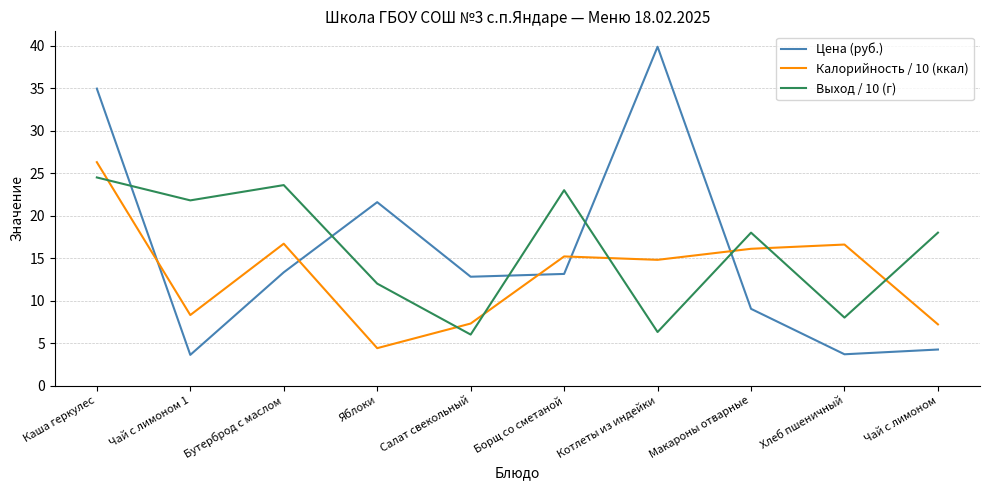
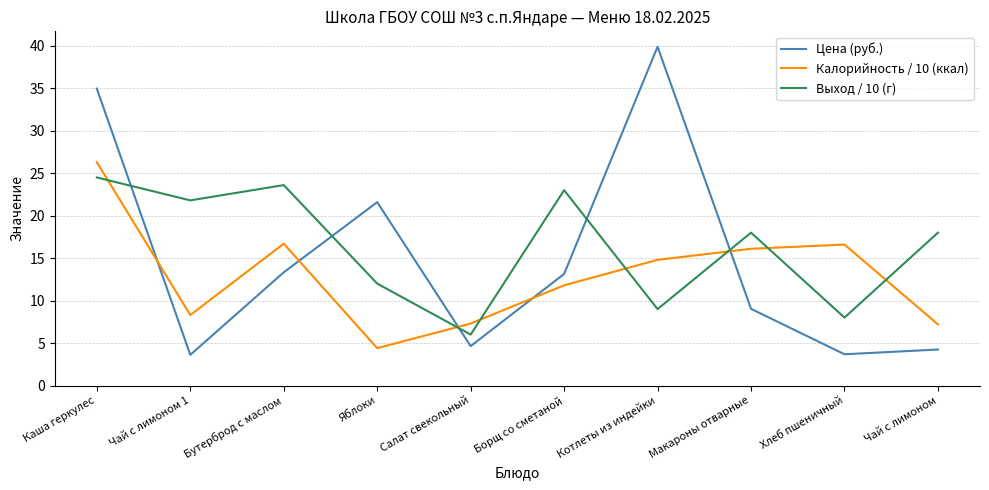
Цена (руб.), Салат свекольный: 13 -> 5
Калорийность / 10 (ккал), Борщ со сметаной: 15 -> 12
Выход / 10 (г), Котлеты из индейки: 6 -> 9
